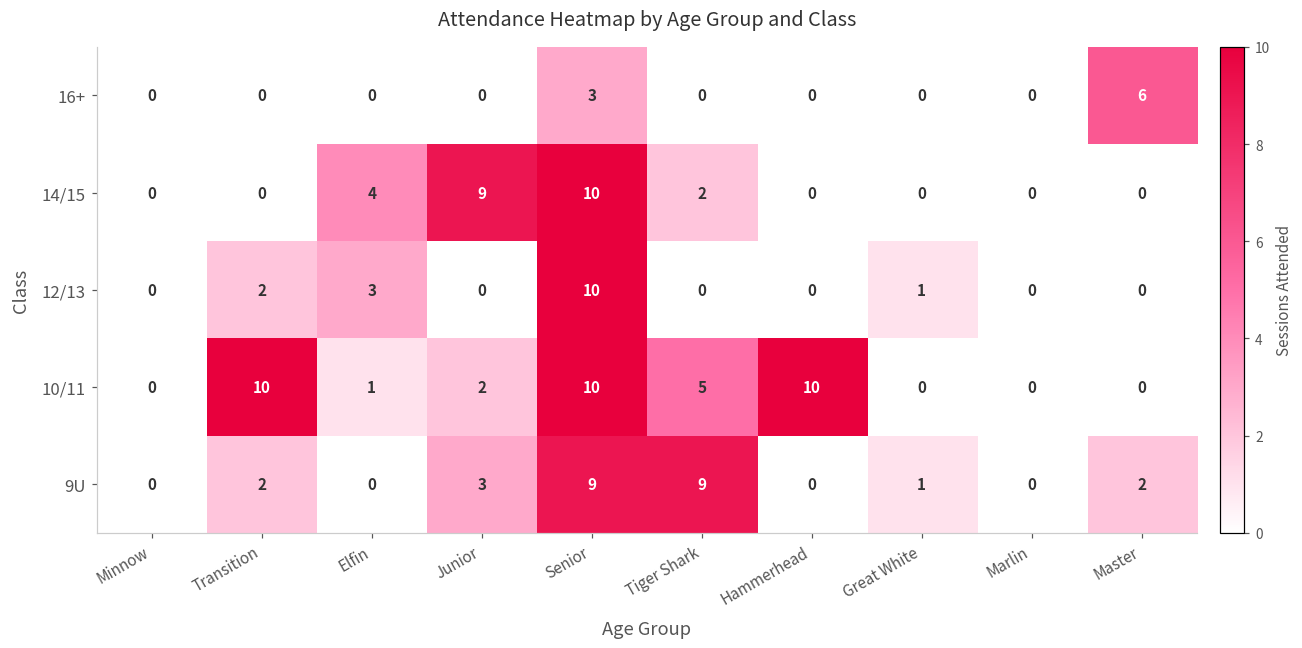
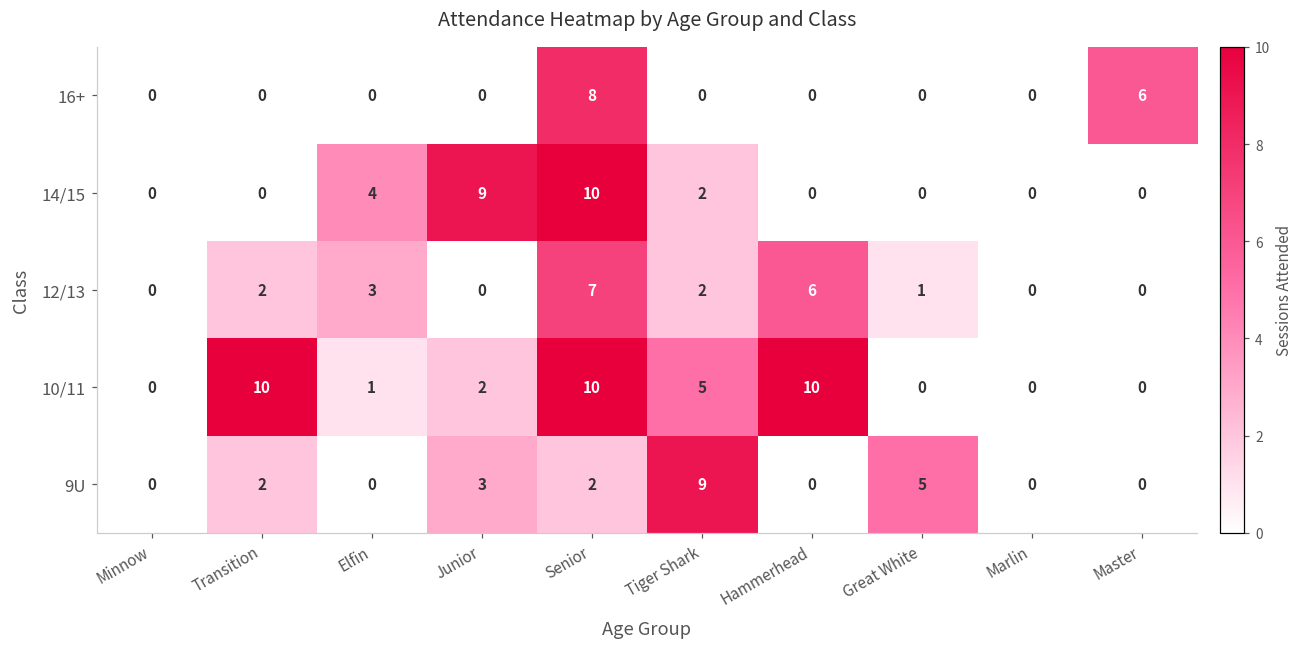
16+, Senior: 3 -> 8
12/13, Senior: 10 -> 7
12/13, Tiger Shark: 0 -> 2
12/13, Hammerhead: 0 -> 6
9U, Senior: 9 -> 2
9U, Great White: 1 -> 5
9U, Master: 2 -> 0
